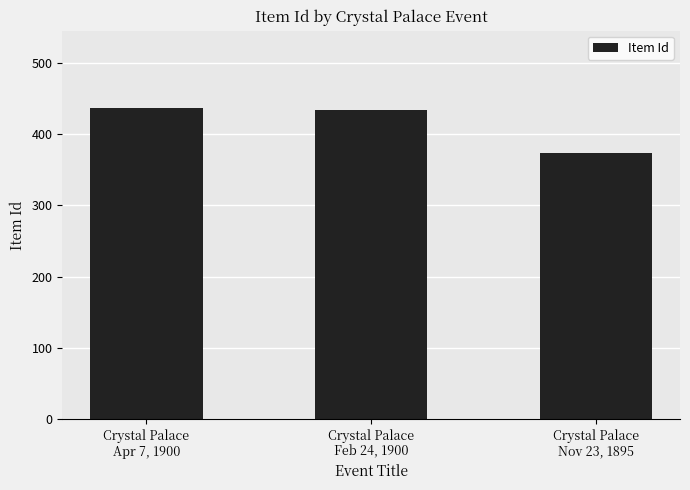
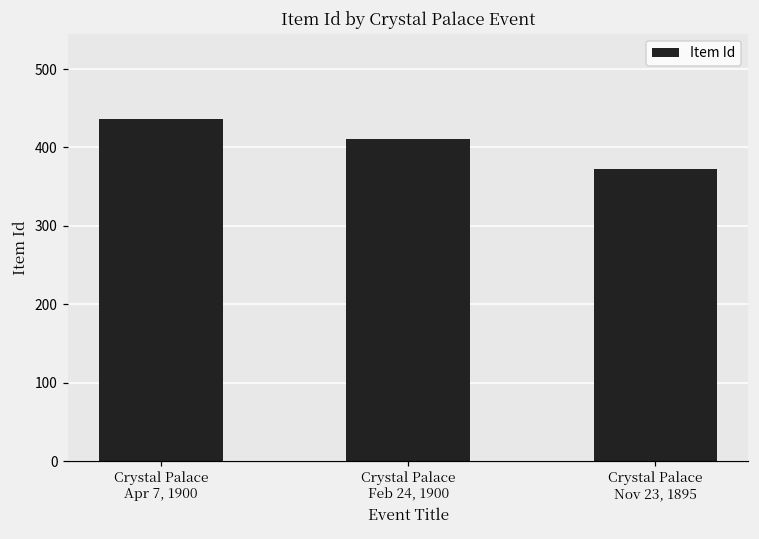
Crystal Palace Feb 24, 1900: 430 -> 410
